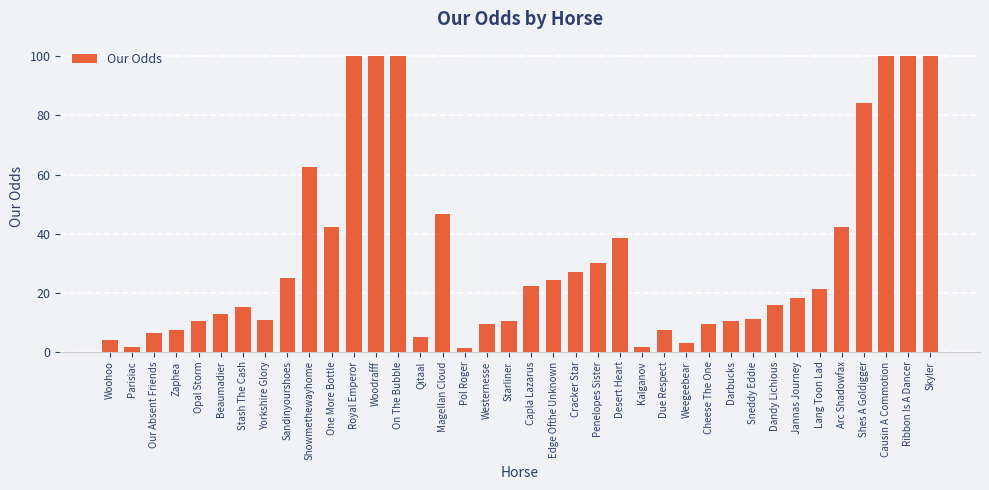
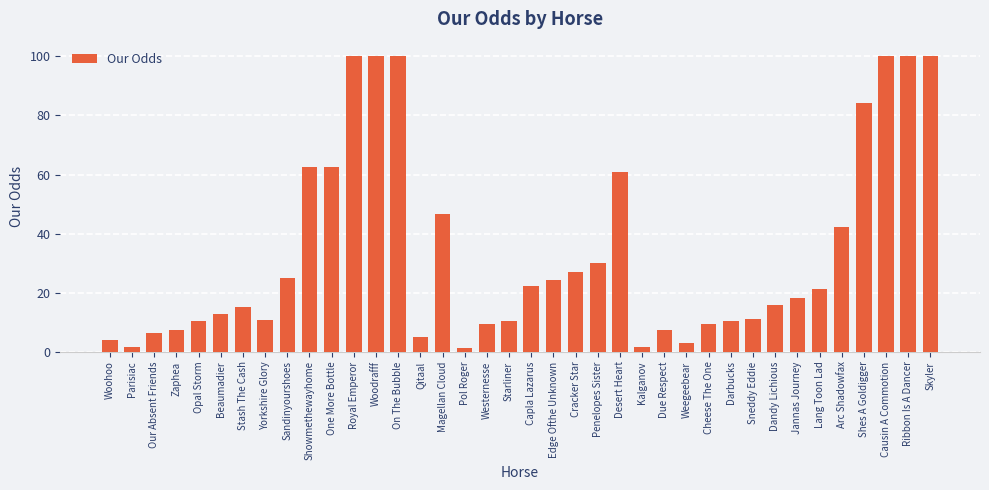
One More Bottle: 42 -> 63
Desert Heart: 38 -> 61
